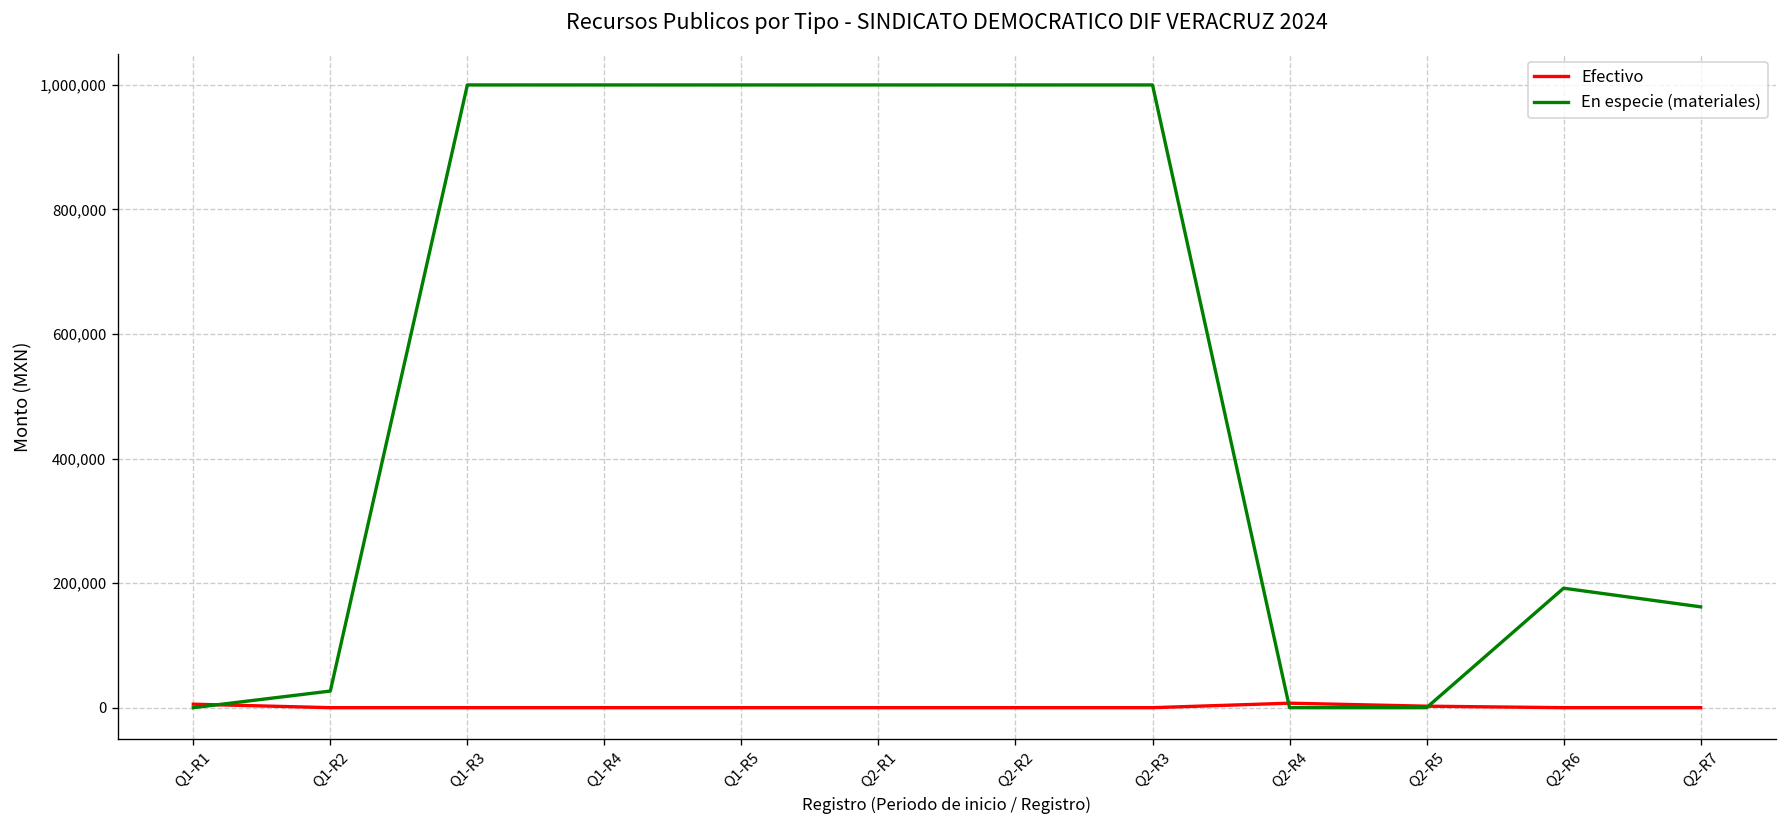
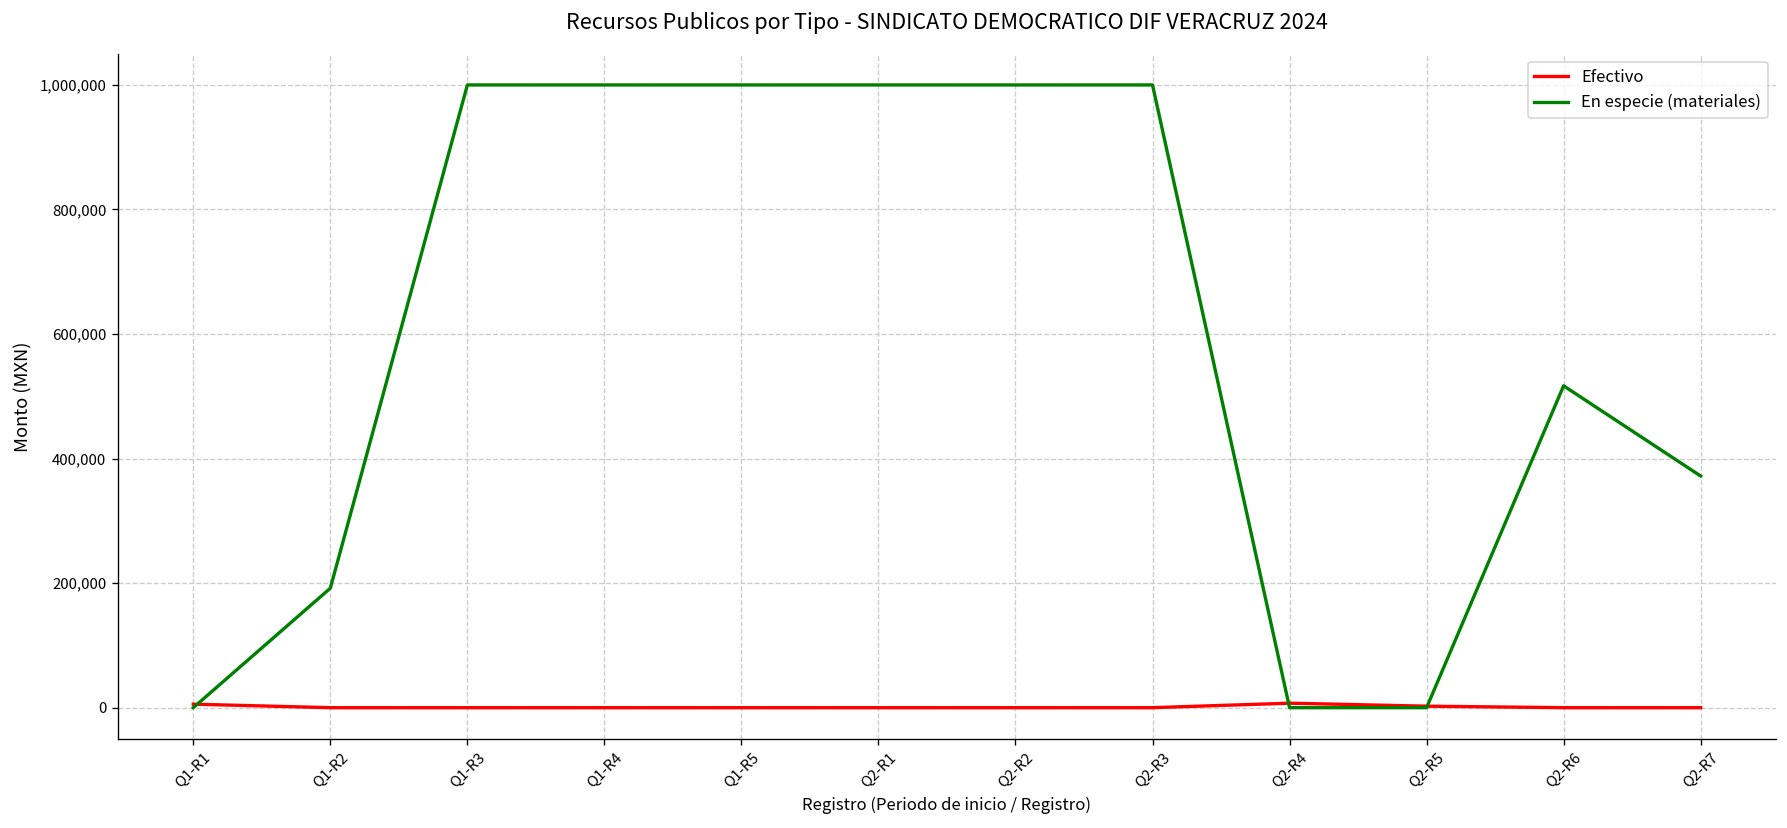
En especie (materiales), Q1-R2: 30,000 -> 190,000
En especie (materiales), Q2-R6: 190,000 -> 520,000
En especie (materiales), Q2-R7: 160,000 -> 370,000
